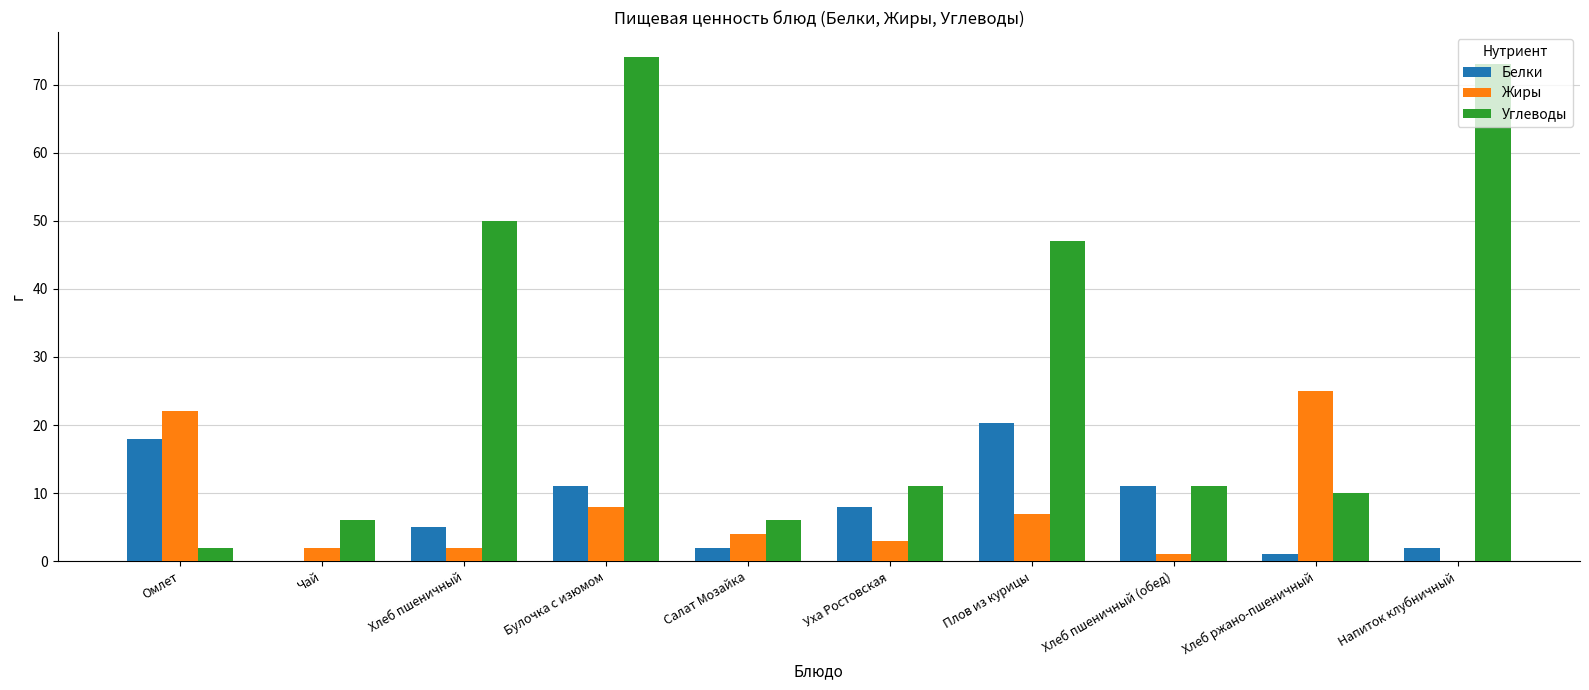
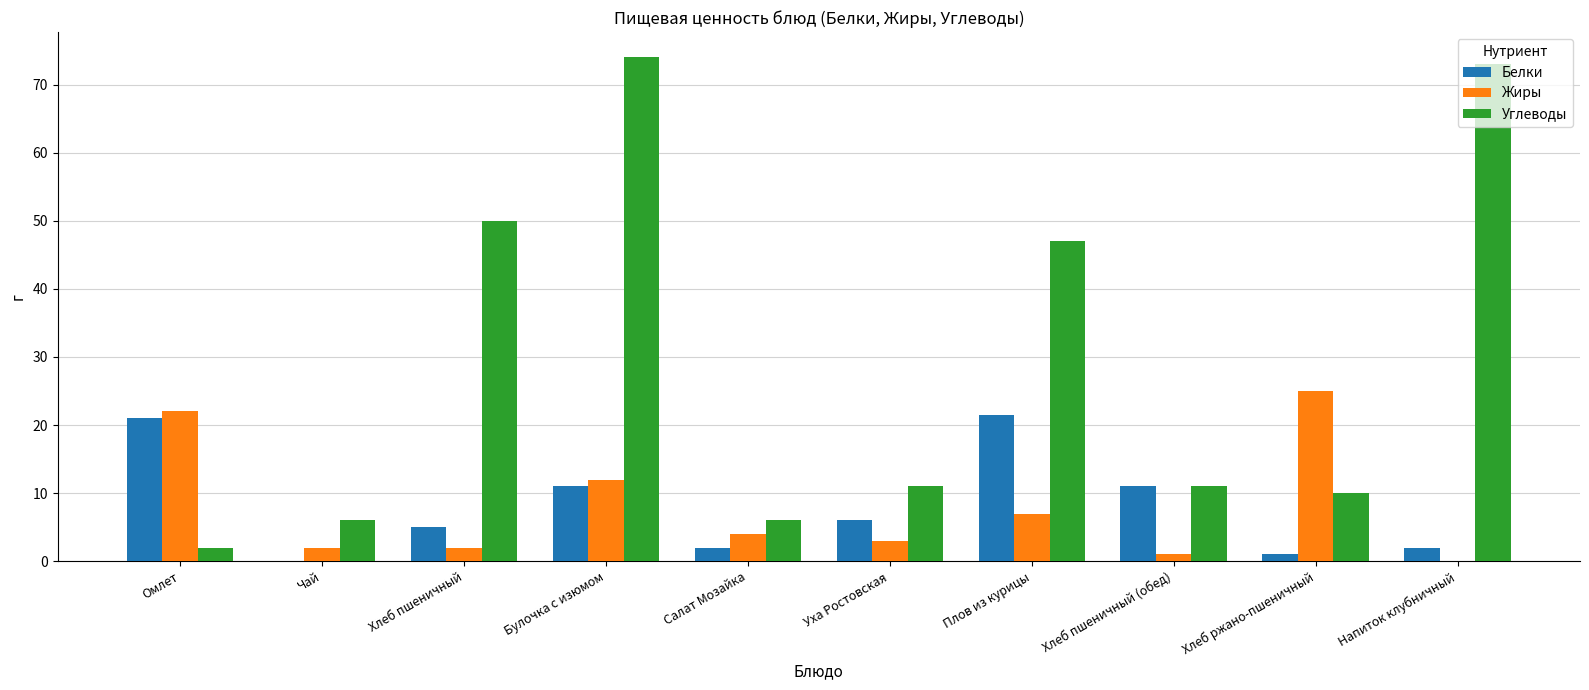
Белки, Омлет: 18 -> 21
Жиры, Булочка с изюмом: 8 -> 12
Белки, Уха Ростовская: 8 -> 6
Белки, Плов из курицы: 20 -> 22
